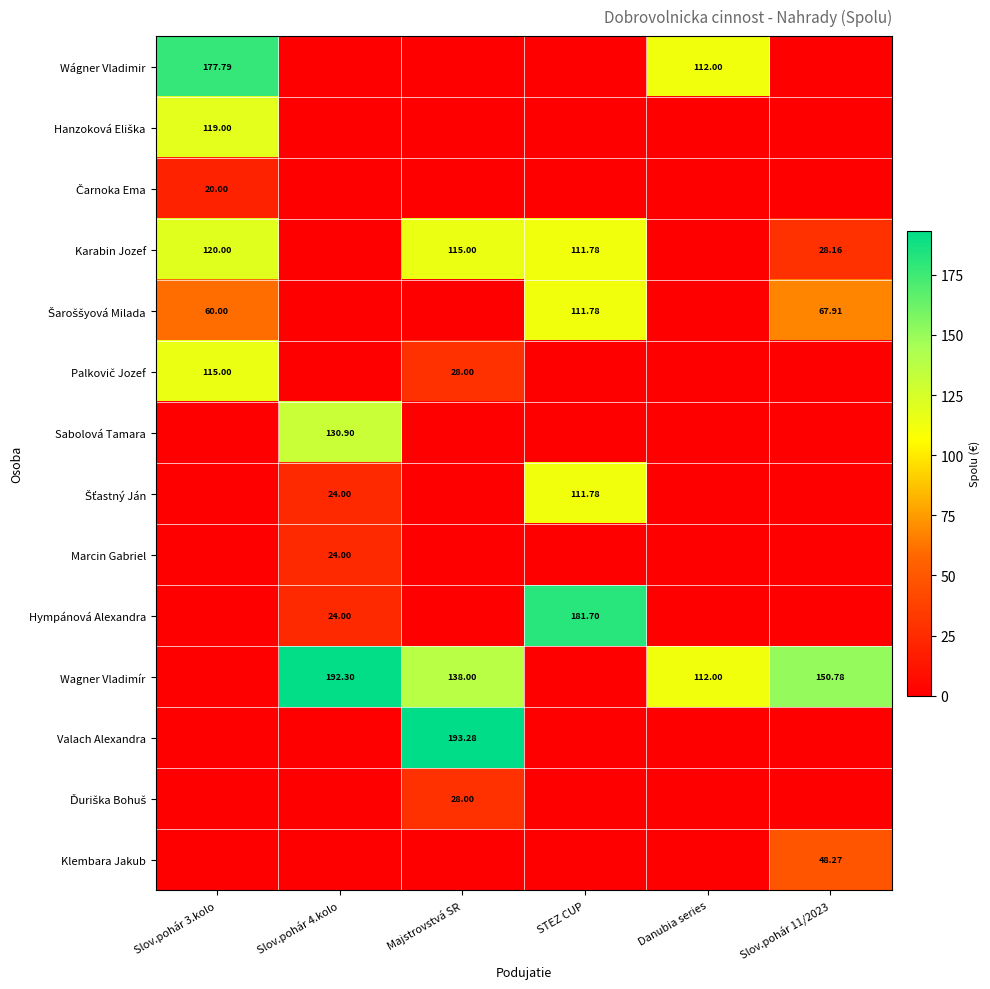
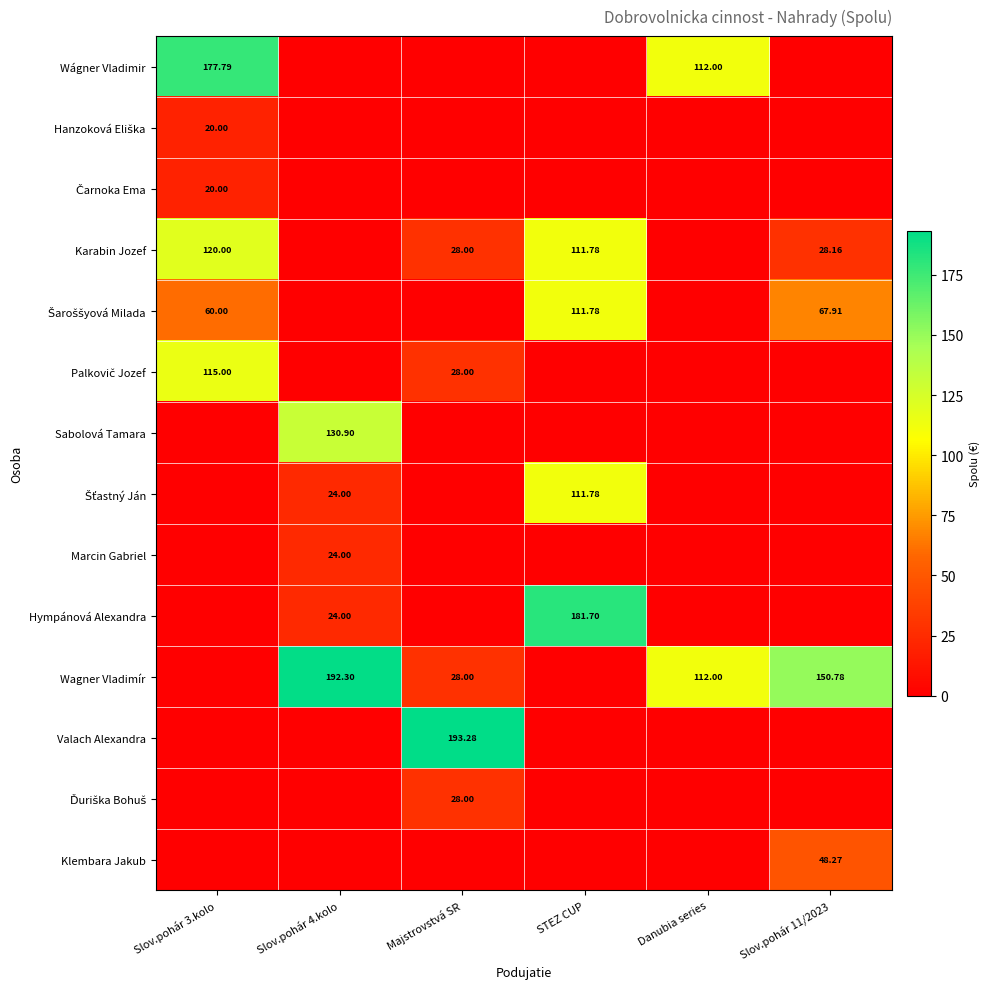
Hanzoková Eliška, Slov.pohár 3.kolo: 119.00 -> 20.00
Karabin Jozef, Majstrovstvá SR: 115.00 -> 28.00
Wagner Vladimír, Majstrovstvá SR: 138.00 -> 28.00
